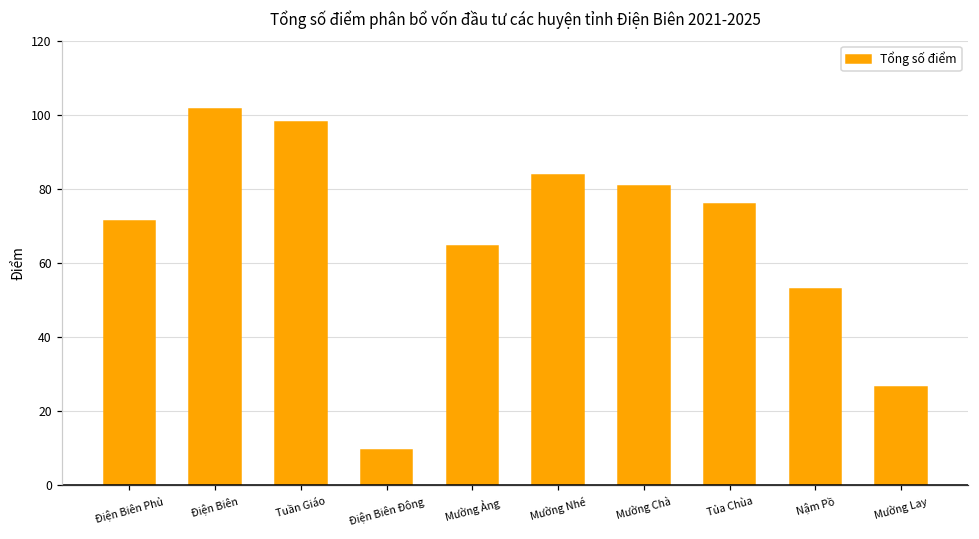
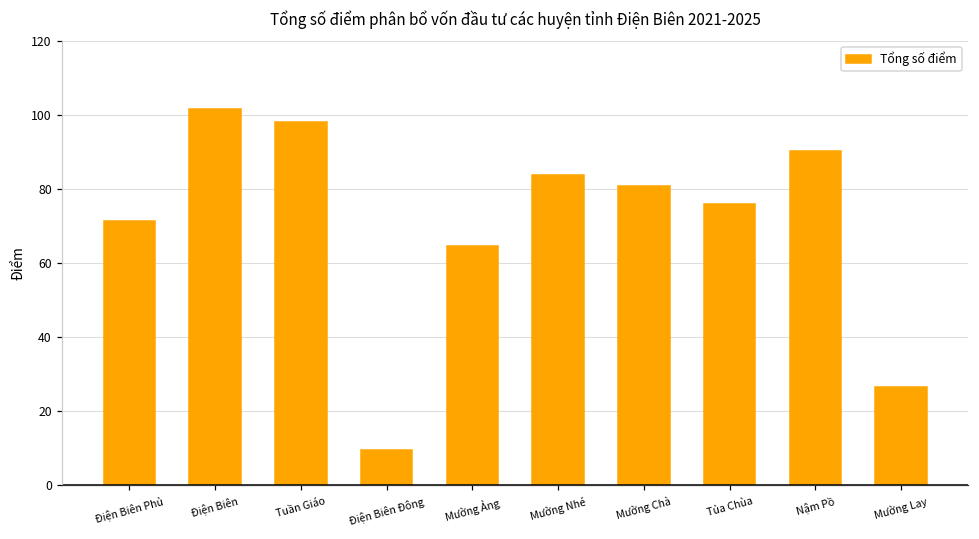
Nậm Pồ: 53 -> 90
